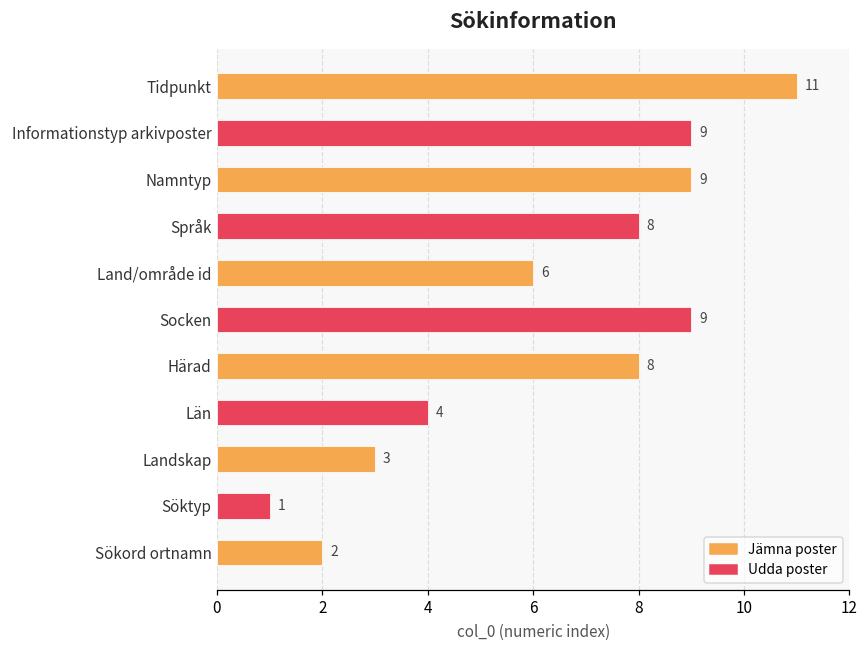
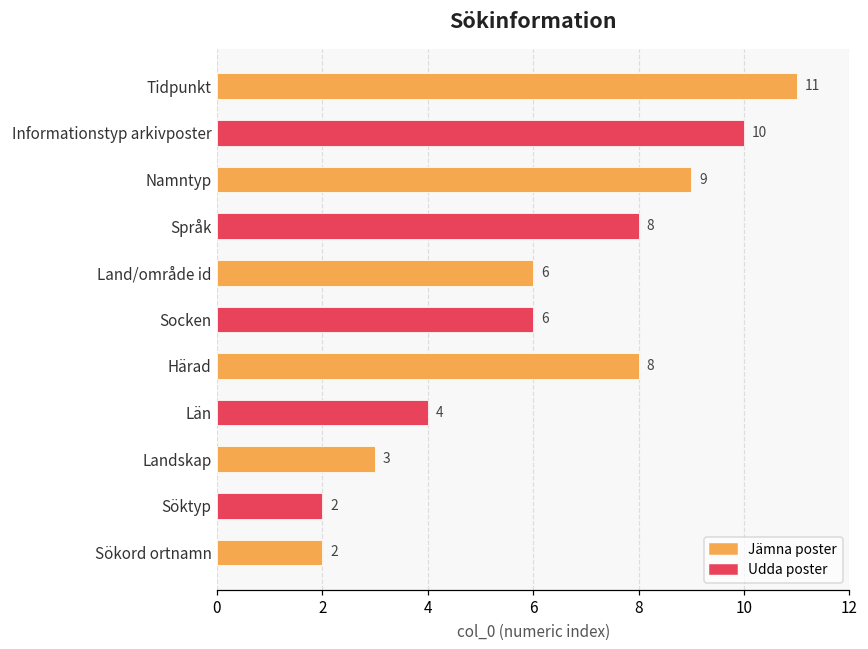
Informationstyp arkivposter: 9 -> 10
Socken: 9 -> 6
Söktyp: 1 -> 2
